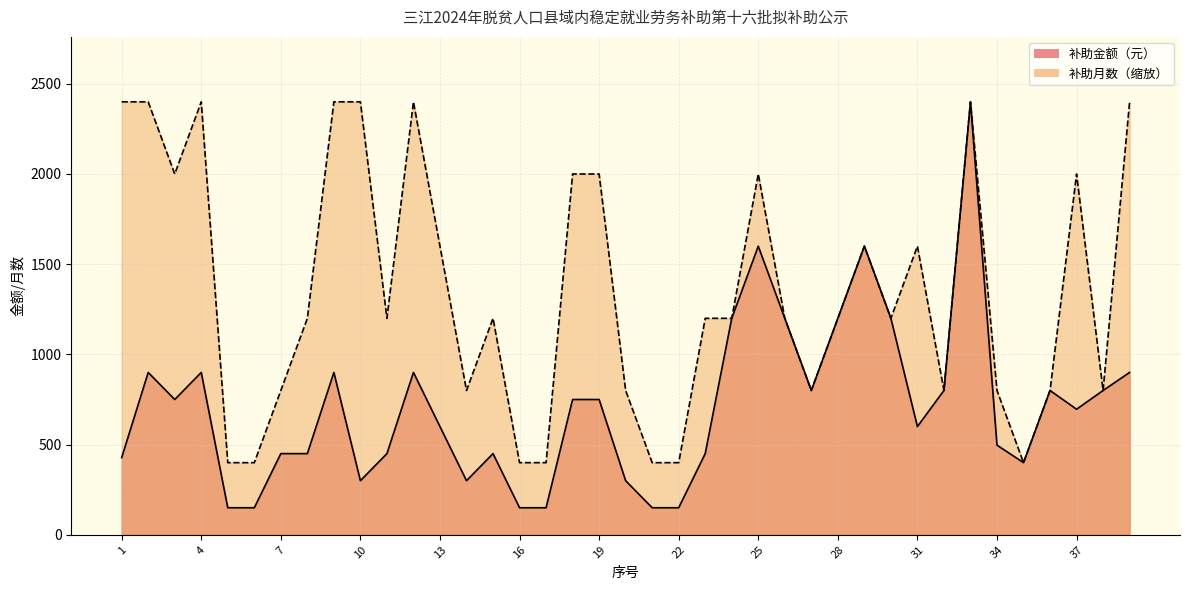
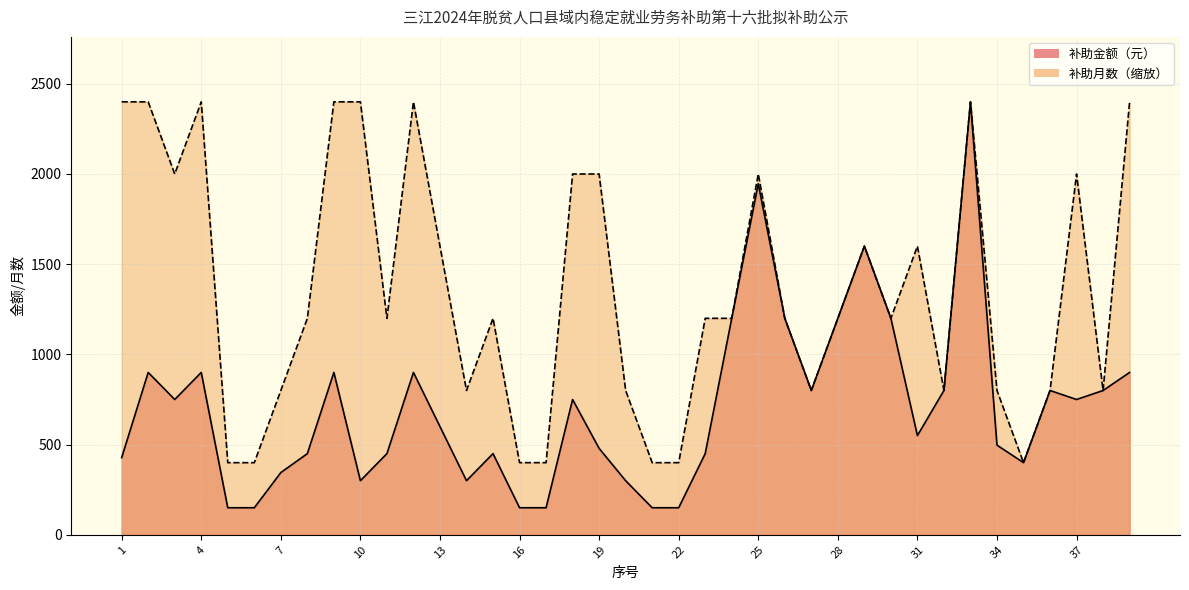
补助金额（元）, 7: 450 -> 350
补助金额（元）, 19: 750 -> 480
补助金额（元）, 25: 1600 -> 1950
补助金额（元）, 31: 600 -> 550
补助金额（元）, 37: 700 -> 750
